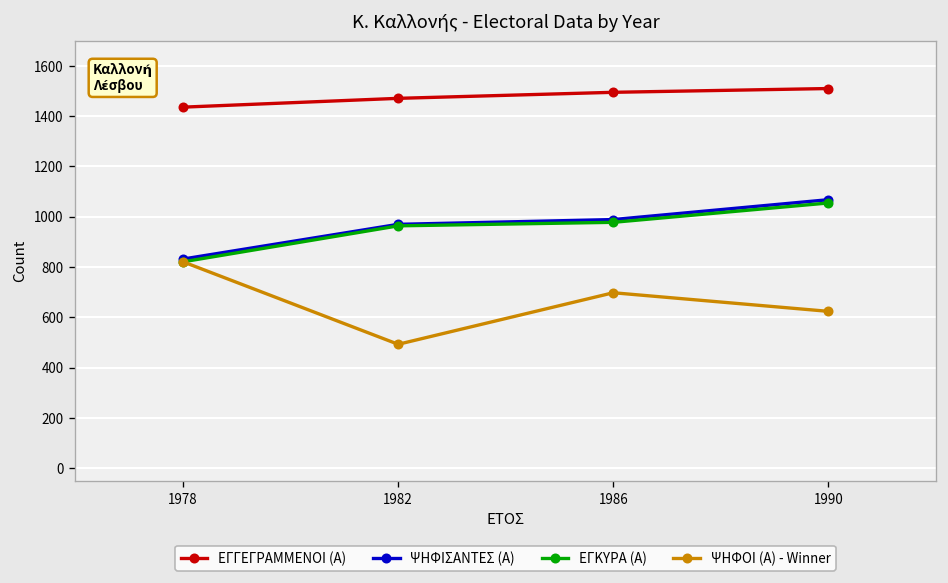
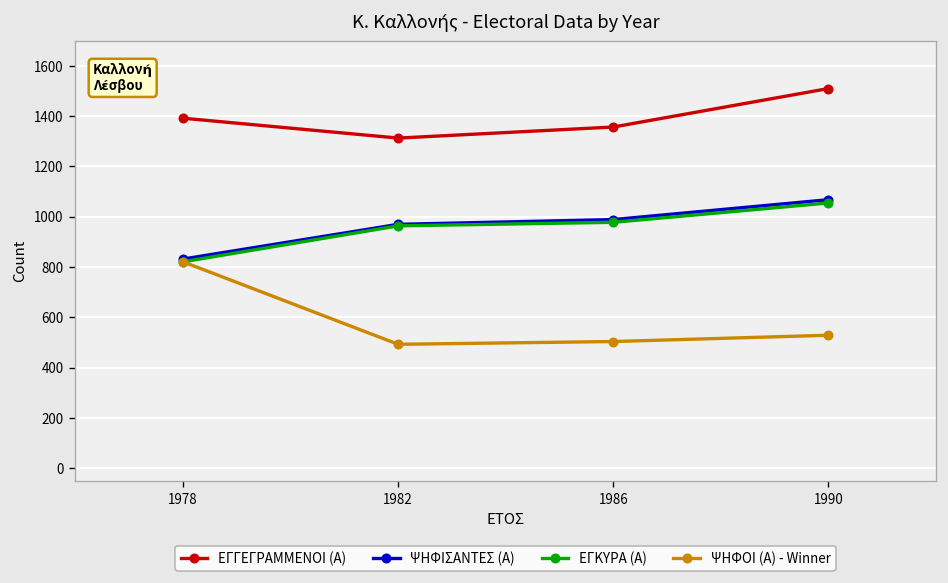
ΕΓΓΕΓΡΑΜΜΕΝΟΙ (Α), 1978: 1440 -> 1390
ΕΓΓΕΓΡΑΜΜΕΝΟΙ (Α), 1982: 1470 -> 1310
ΕΓΓΕΓΡΑΜΜΕΝΟΙ (Α), 1986: 1500 -> 1360
ΨΗΦΟΙ (Α) - Winner, 1986: 700 -> 500
ΨΗΦΟΙ (Α) - Winner, 1990: 620 -> 530
